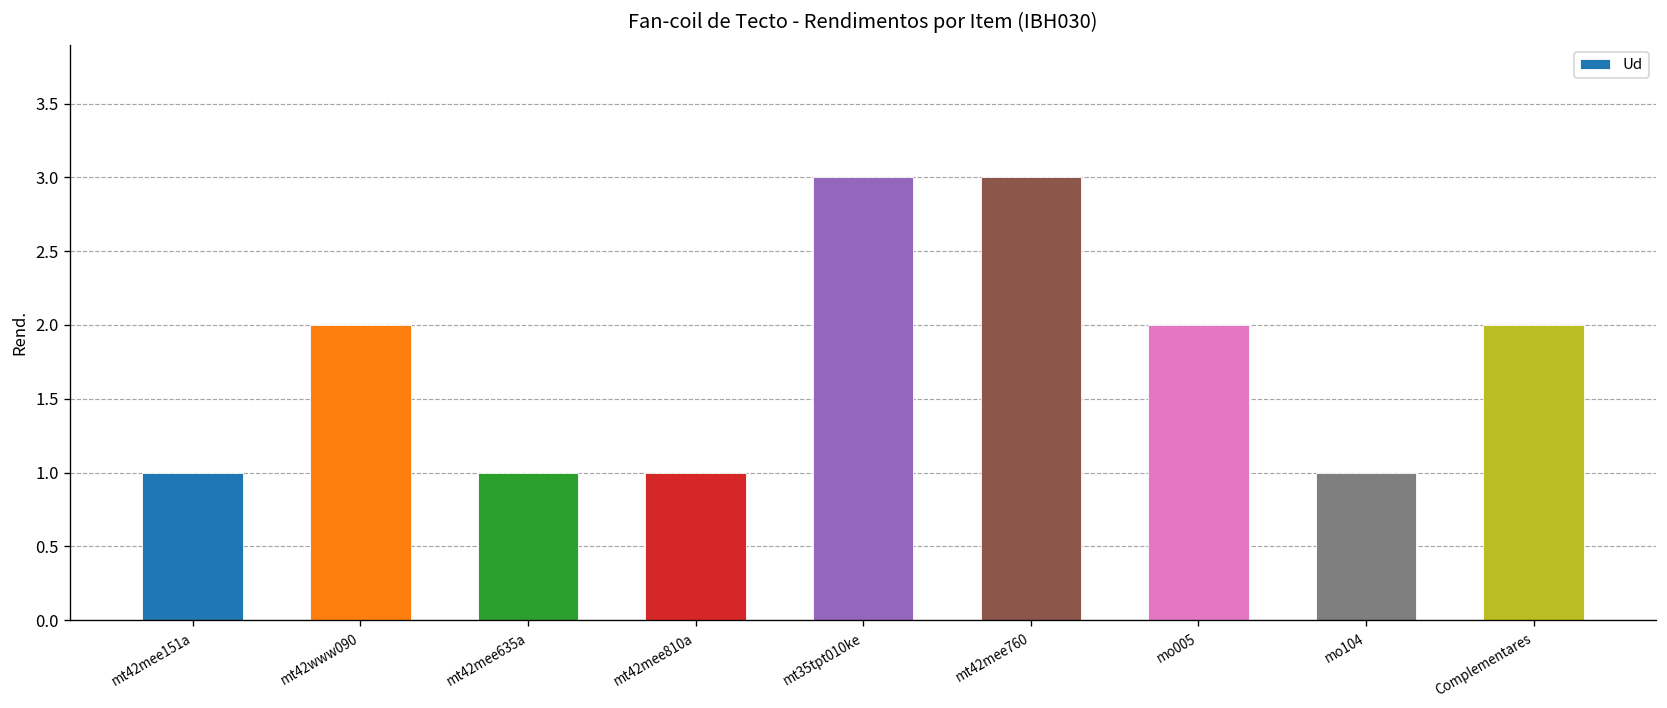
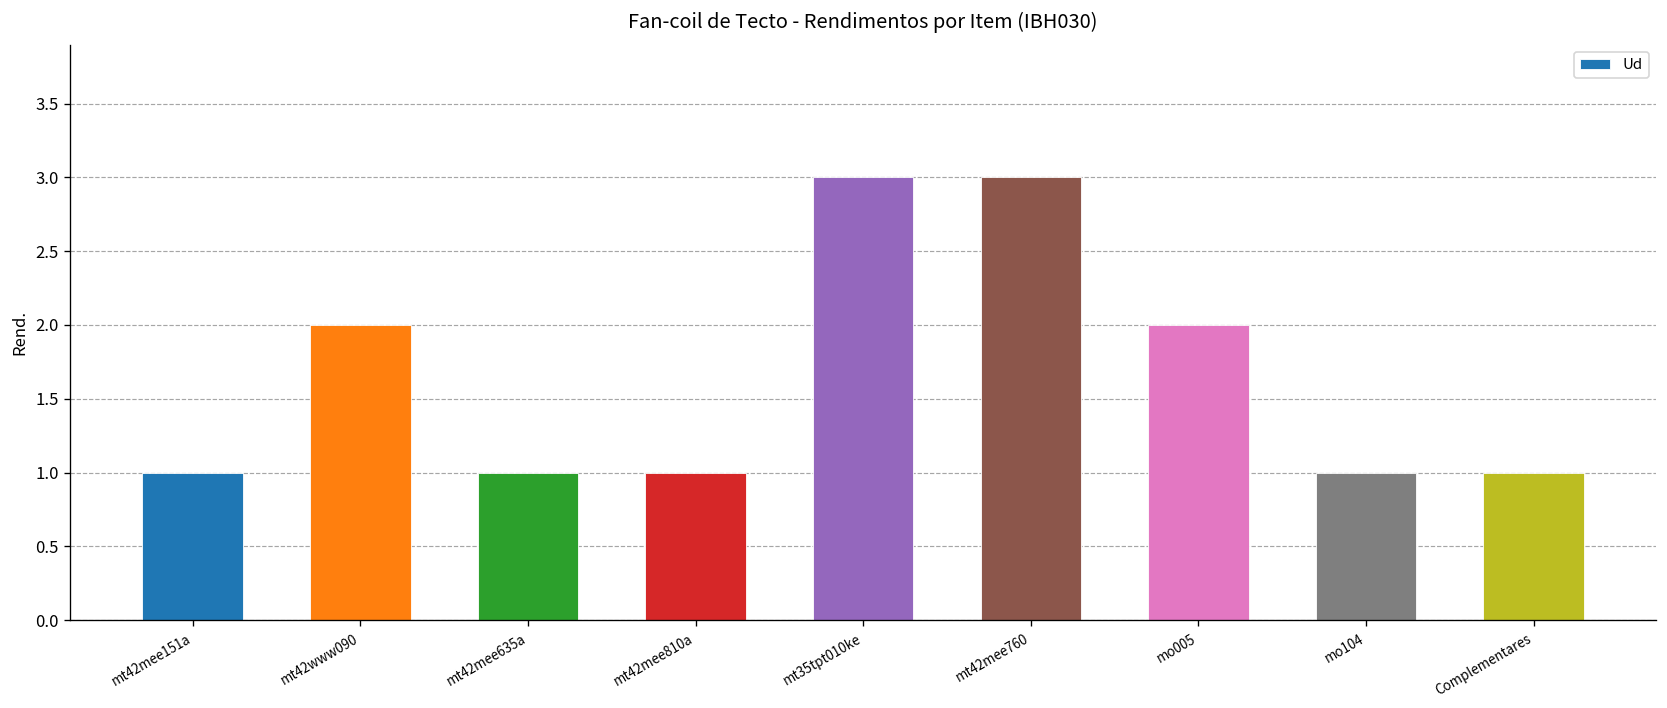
Complementares: 2 -> 1
